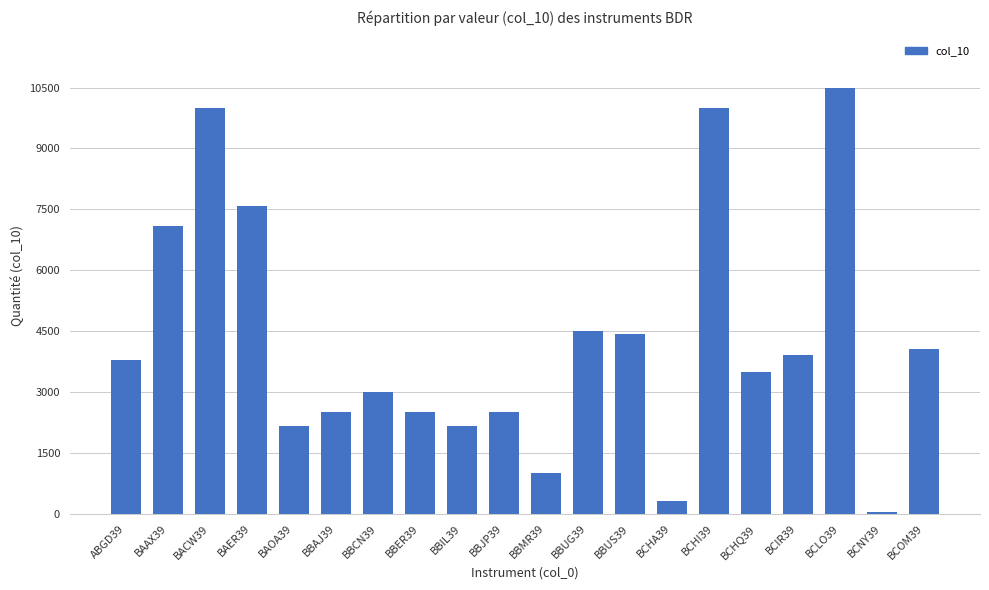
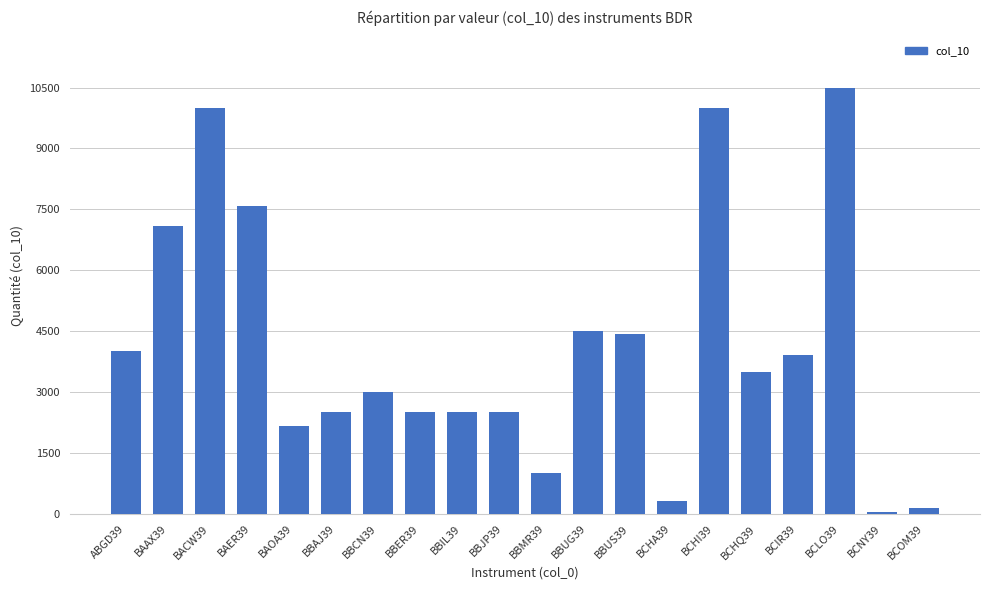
ABGD39: 3800 -> 4000
BBIL39: 2200 -> 2500
BCOM39: 4100 -> 200
